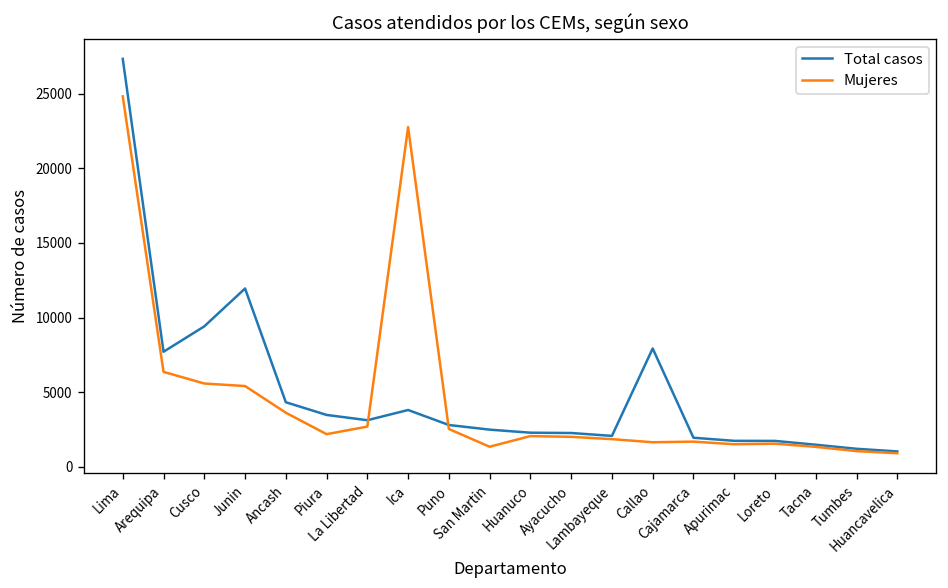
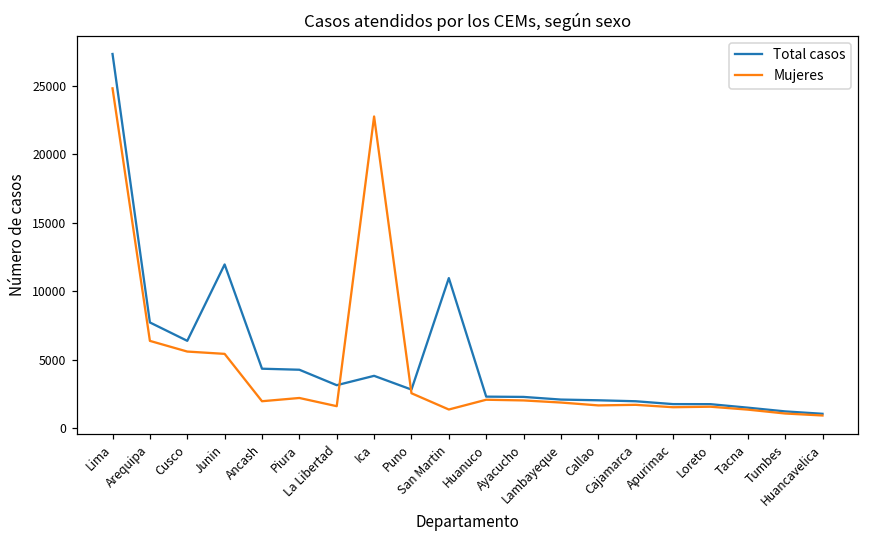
Total casos, Cusco: 9400 -> 6400
Mujeres, Ancash: 3600 -> 2000
Total casos, Piura: 3500 -> 4300
Mujeres, La Libertad: 2700 -> 1600
Total casos, San Martin: 2500 -> 10900
Total casos, Callao: 7900 -> 2000
